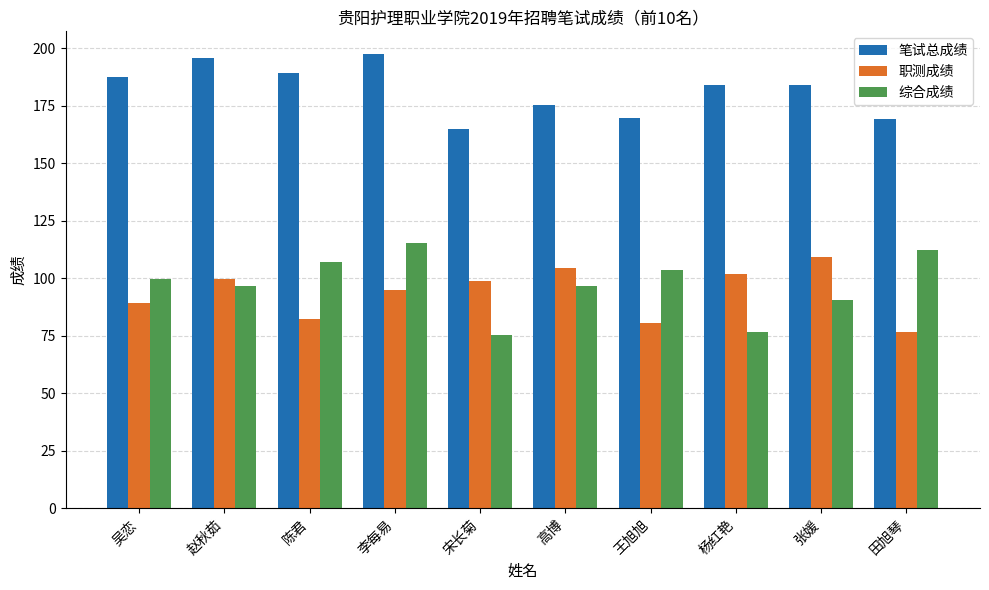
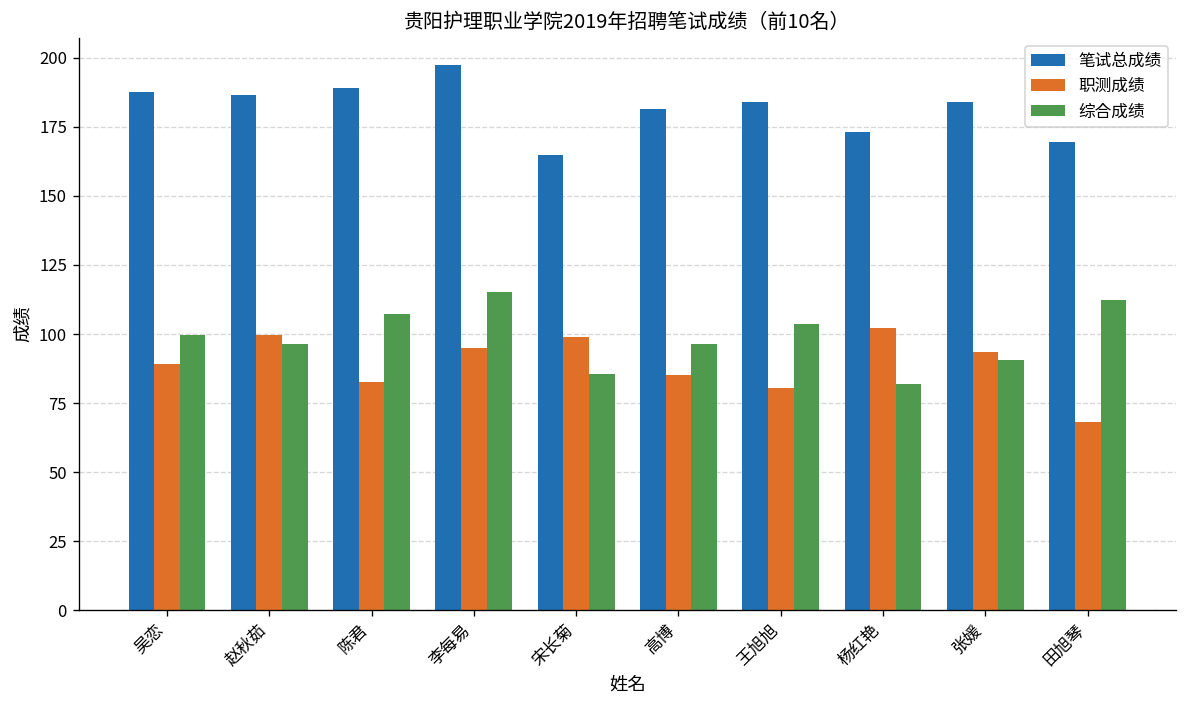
笔试总成绩, 赵秋茹: 196 -> 187
综合成绩, 宋长菊: 75 -> 86
笔试总成绩, 高博: 175 -> 182
职测成绩, 高博: 105 -> 85
笔试总成绩, 王旭旭: 170 -> 184
笔试总成绩, 杨红艳: 184 -> 173
综合成绩, 杨红艳: 77 -> 82
职测成绩, 张媛: 109 -> 94
职测成绩, 田旭琴: 77 -> 68
